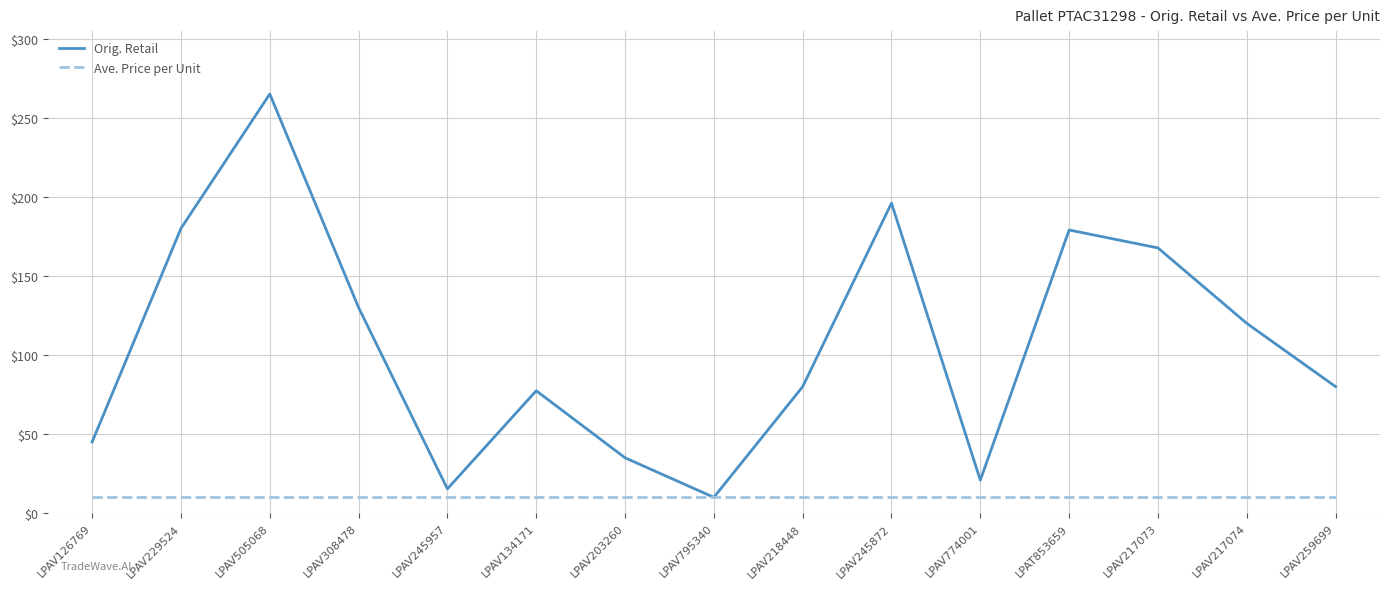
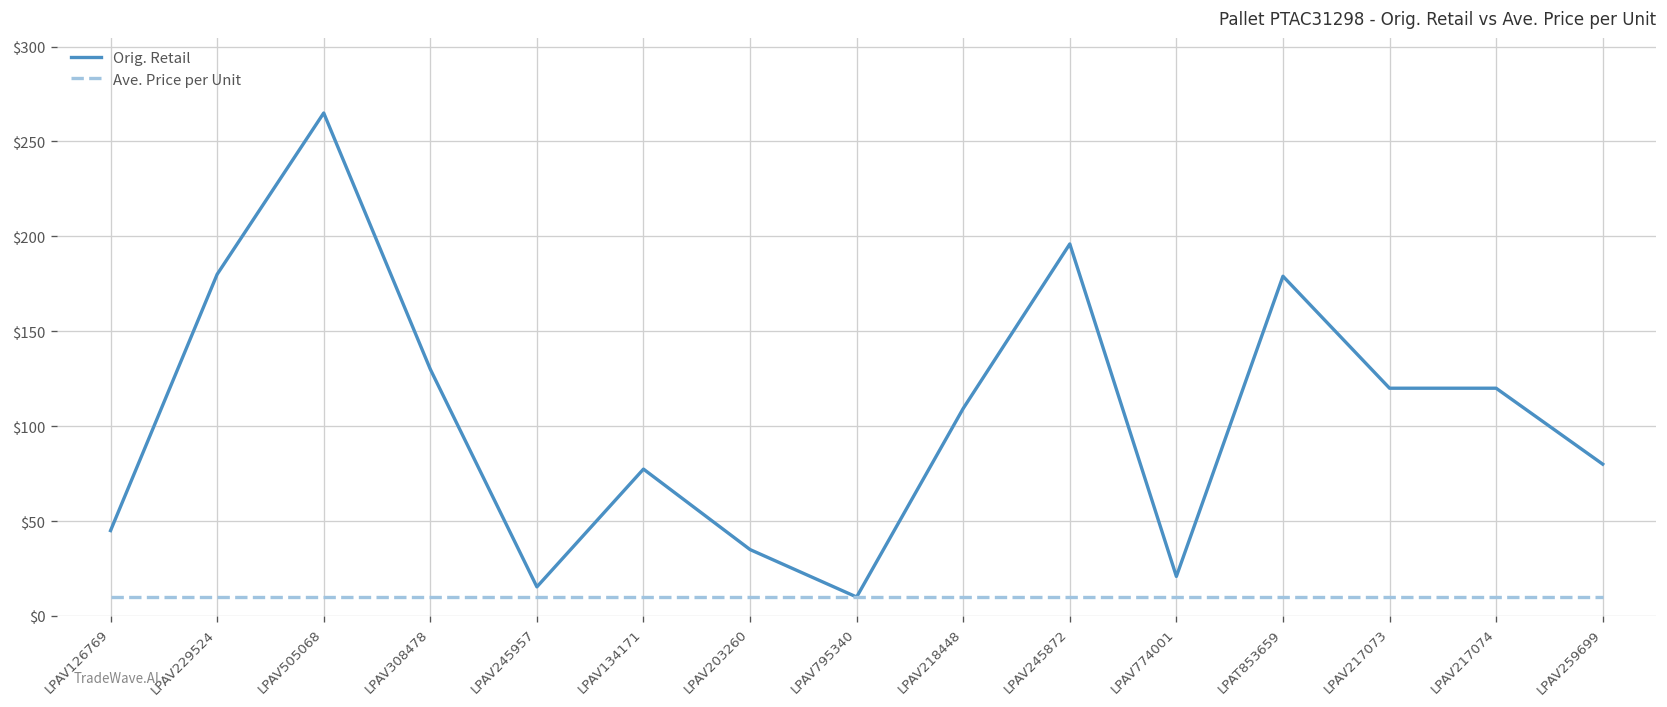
Orig. Retail, LPAV218448: $80 -> $109
Orig. Retail, LPAV217073: $168 -> $120
